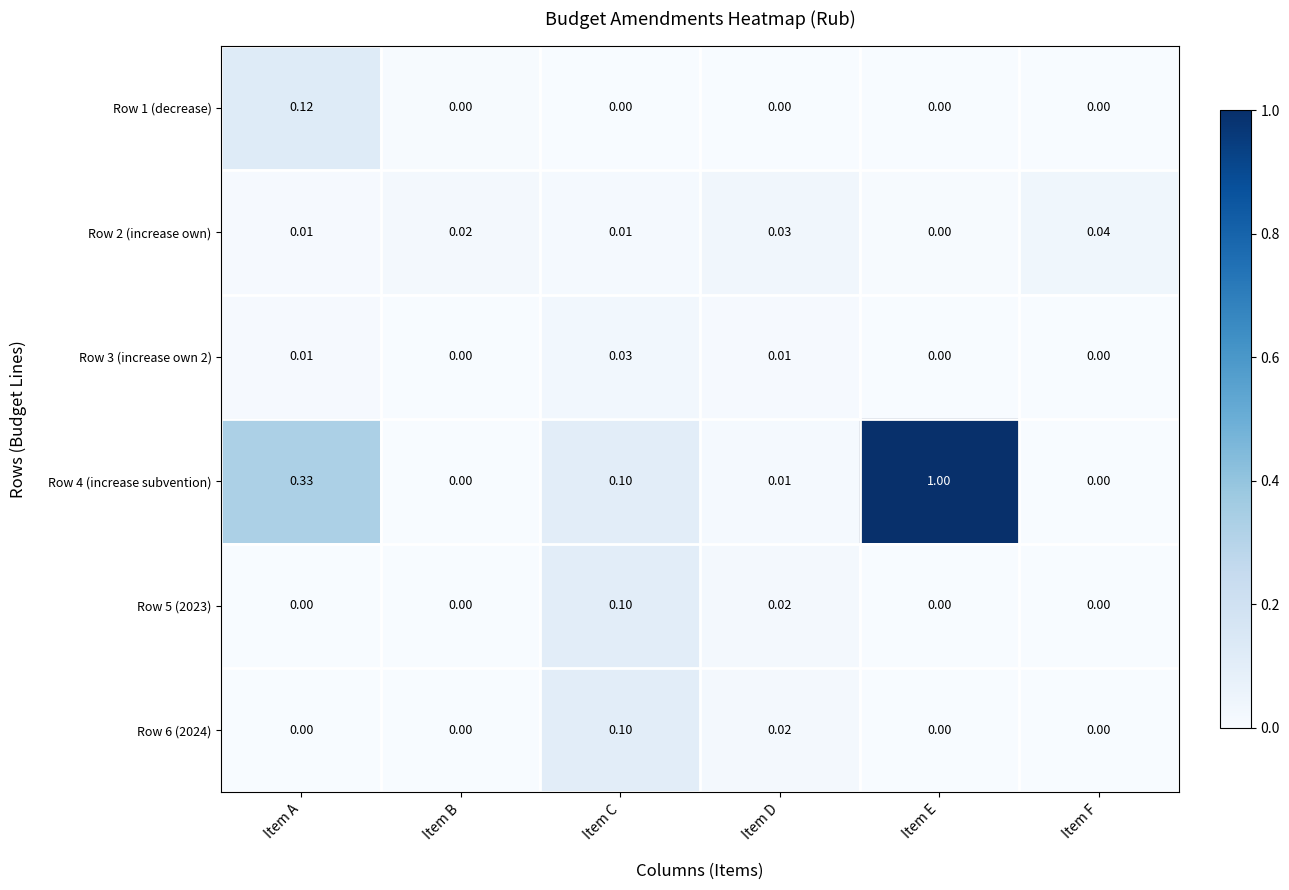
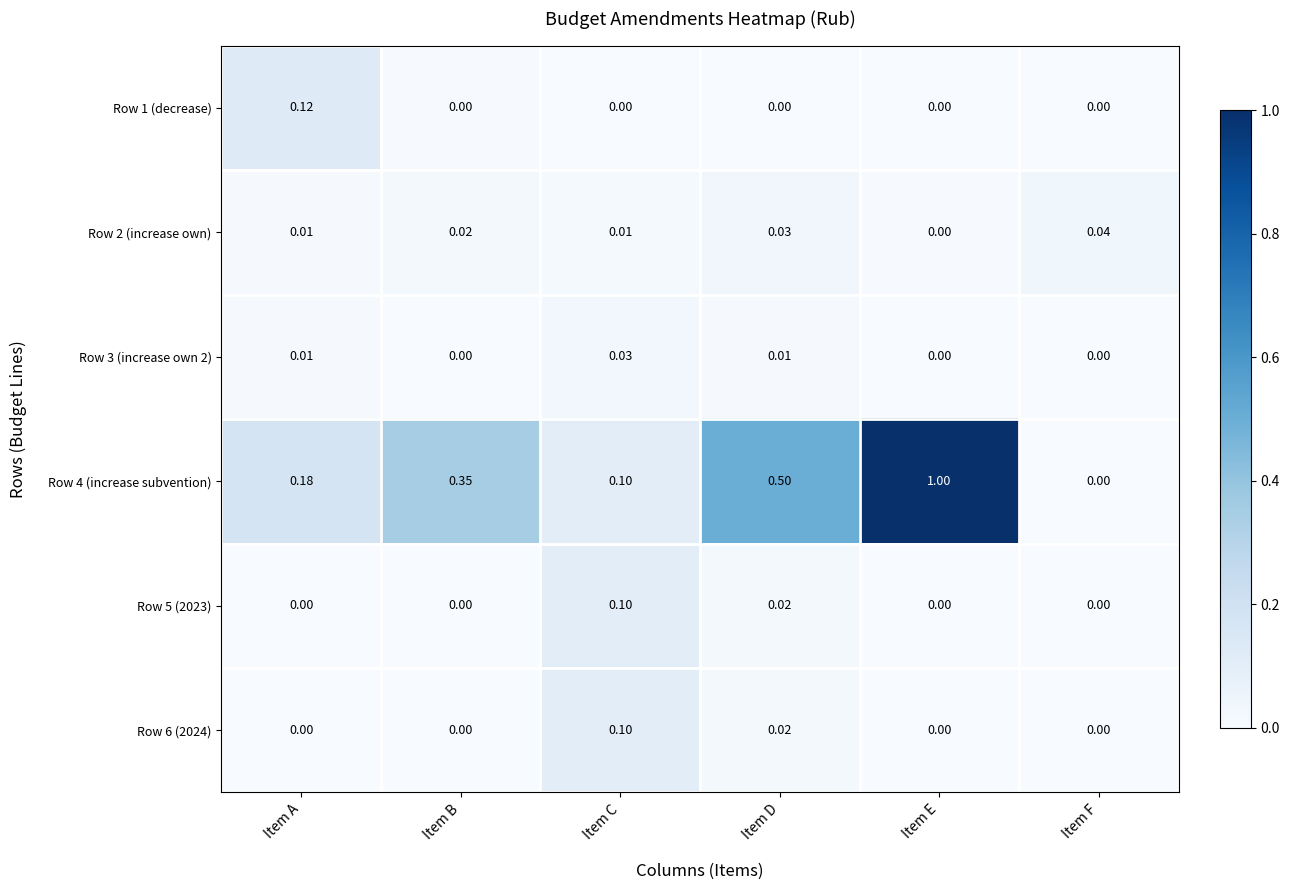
Row 4 (increase subvention), Item A: 0.33 -> 0.18
Row 4 (increase subvention), Item B: 0.00 -> 0.35
Row 4 (increase subvention), Item D: 0.01 -> 0.50
